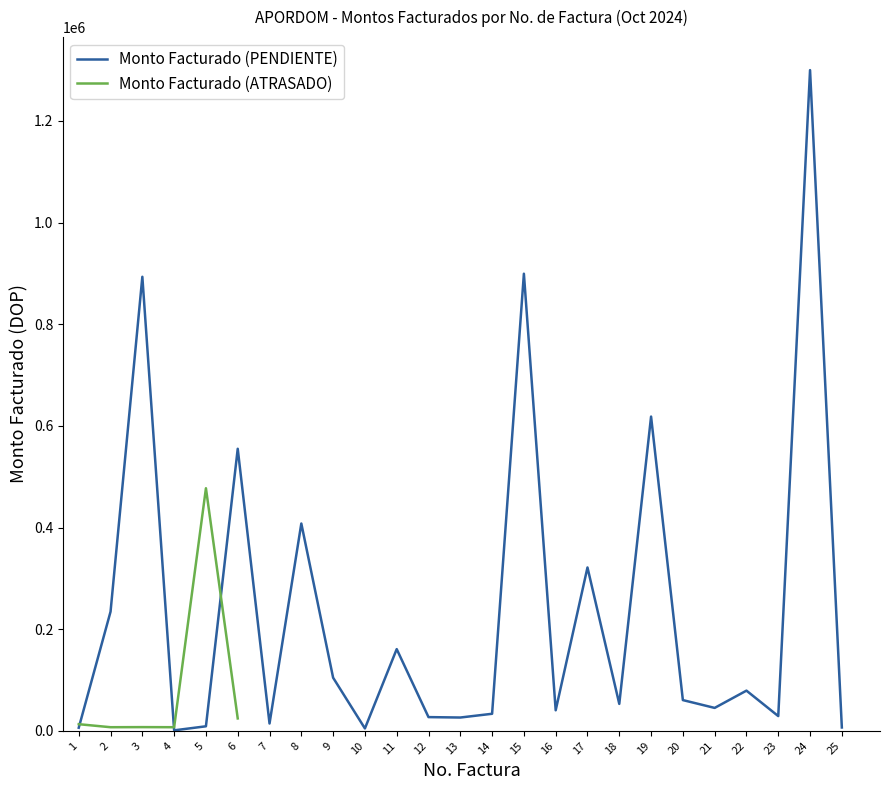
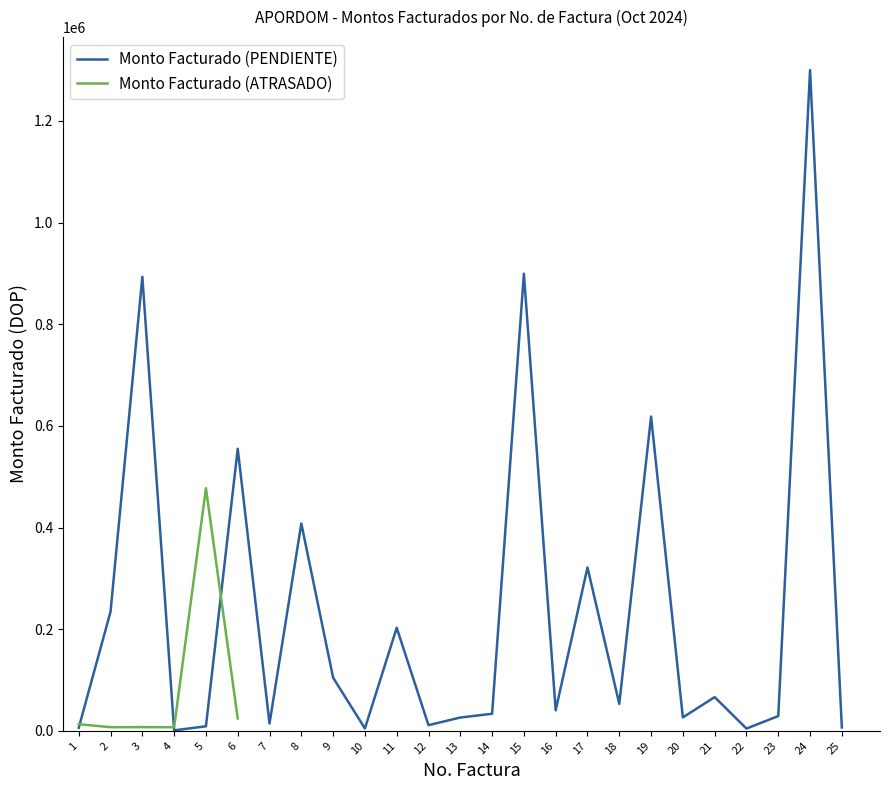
Monto Facturado (PENDIENTE), 11: 160000 -> 200000
Monto Facturado (PENDIENTE), 12: 30000 -> 10000
Monto Facturado (PENDIENTE), 20: 60000 -> 30000
Monto Facturado (PENDIENTE), 21: 50000 -> 70000
Monto Facturado (PENDIENTE), 22: 80000 -> 0
